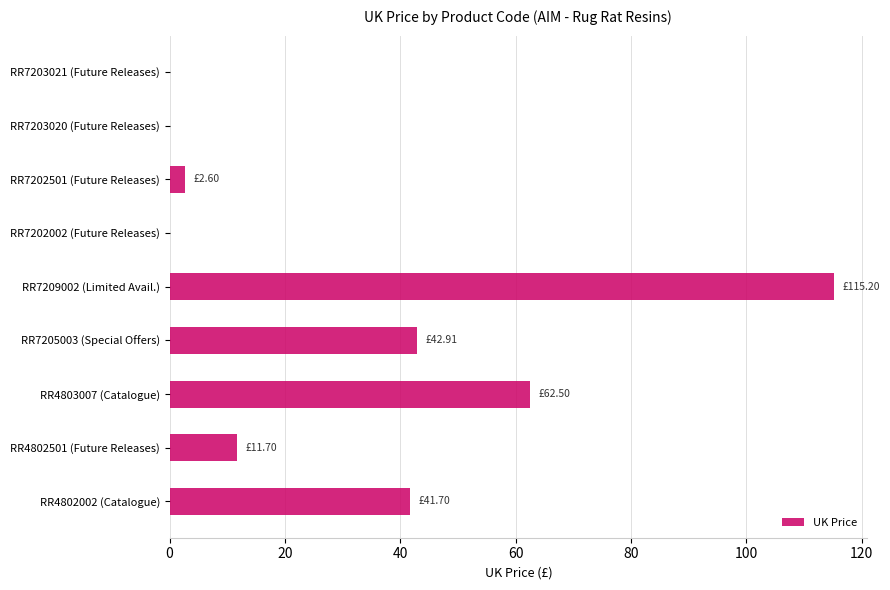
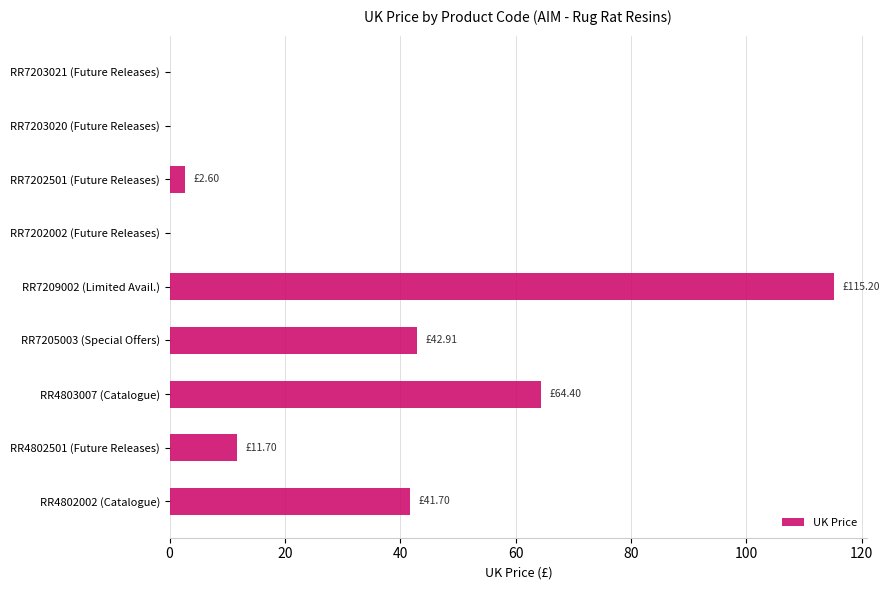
RR4803007 (Catalogue): £62.50 -> £64.40
